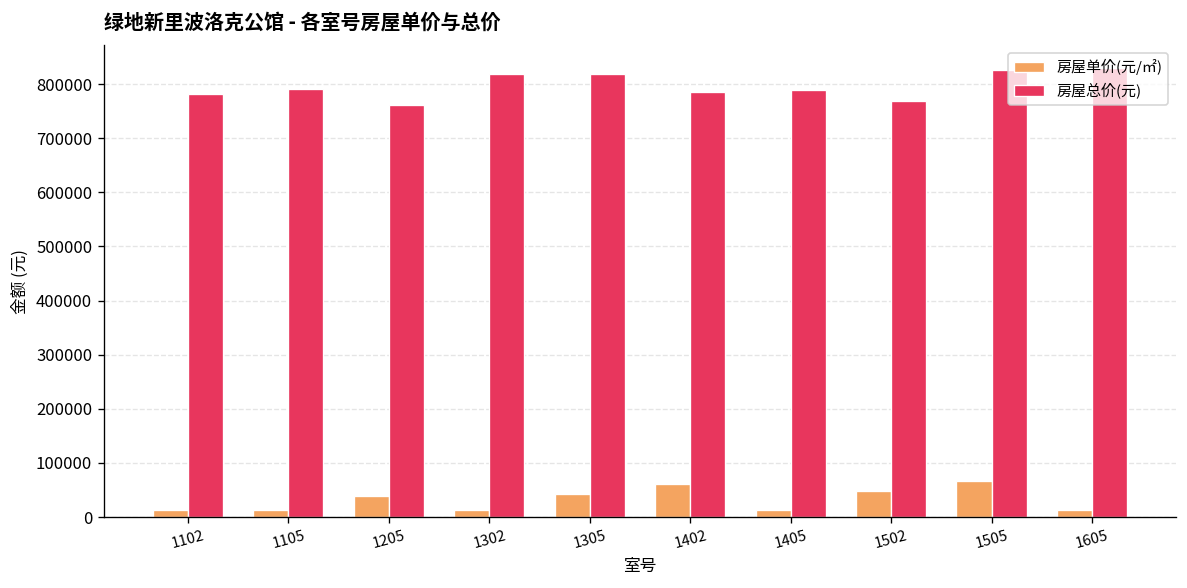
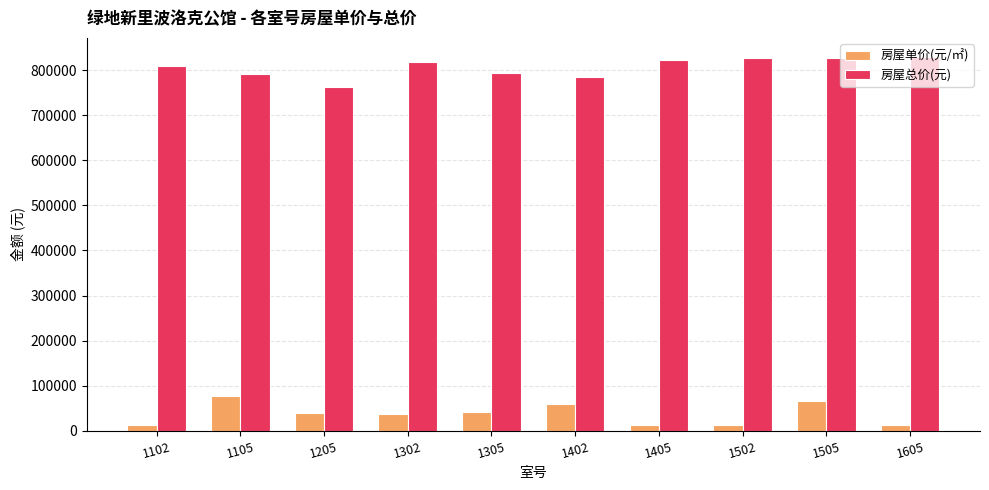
房屋总价(元), 1102: 780000 -> 810000
房屋单价(元/㎡), 1105: 10000 -> 80000
房屋单价(元/㎡), 1302: 10000 -> 40000
房屋总价(元), 1305: 820000 -> 790000
房屋总价(元), 1405: 790000 -> 820000
房屋单价(元/㎡), 1502: 50000 -> 10000
房屋总价(元), 1502: 770000 -> 830000
